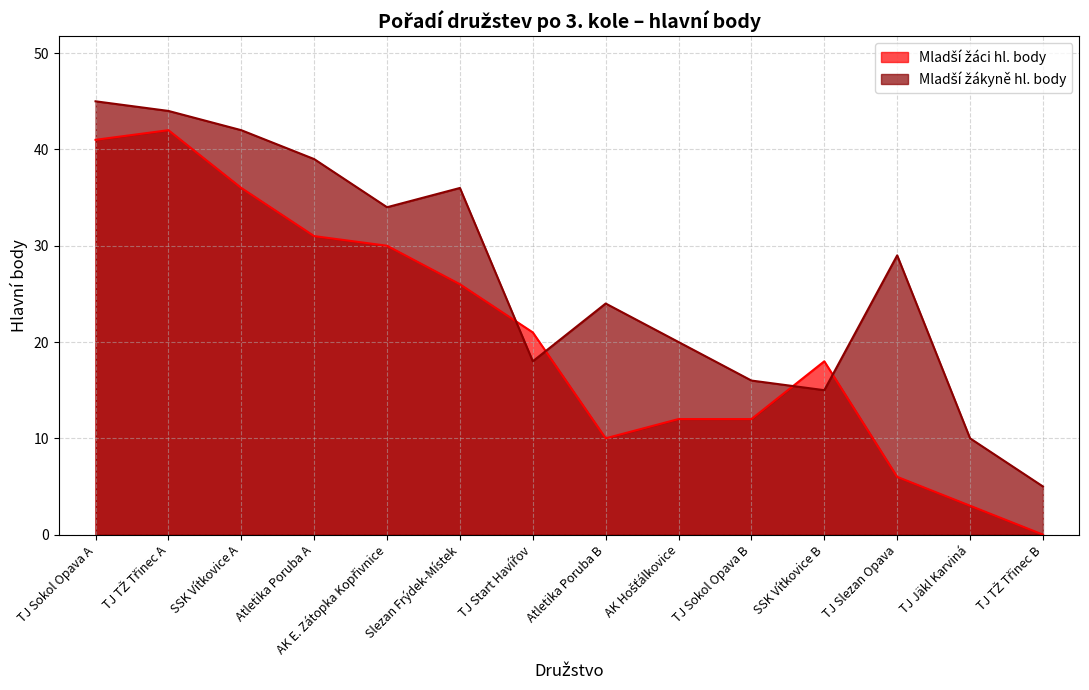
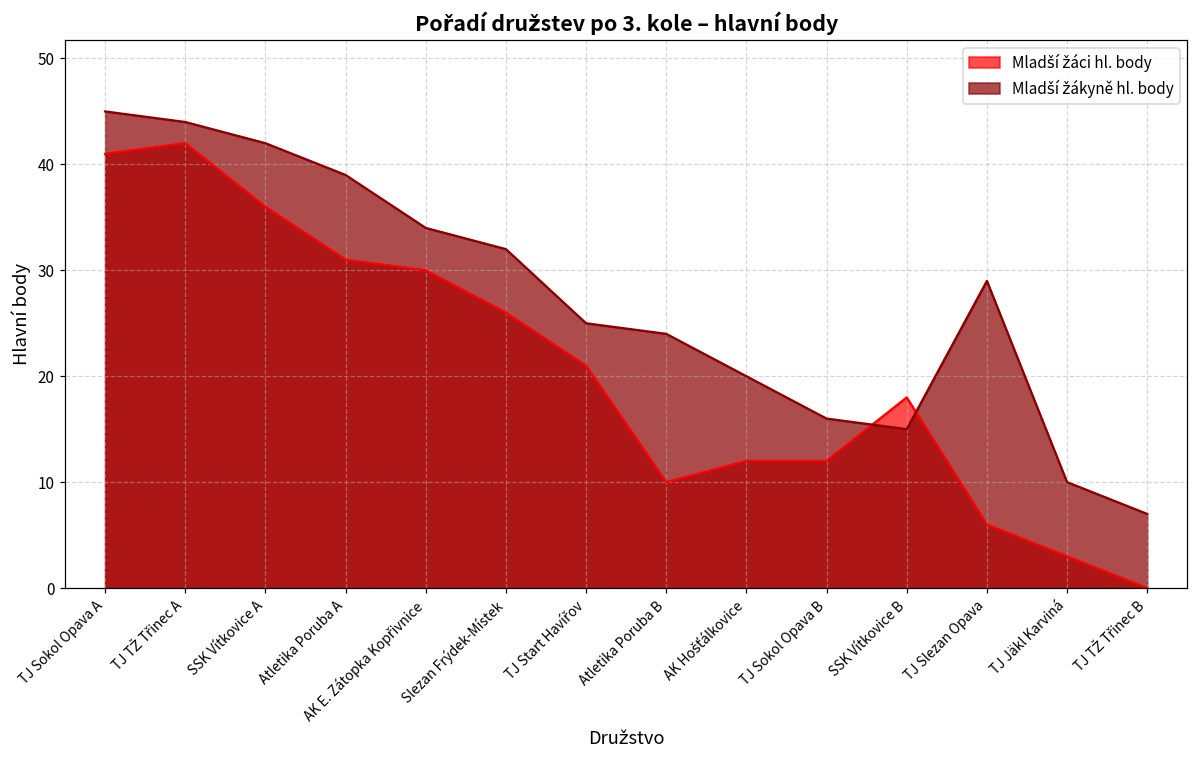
Mladší žákyně hl. body, Slezan Frýdek-Místek: 36 -> 32
Mladší žákyně hl. body, TJ Start Havířov: 18 -> 25
Mladší žákyně hl. body, TJ TŽ Třinec B: 5 -> 7
